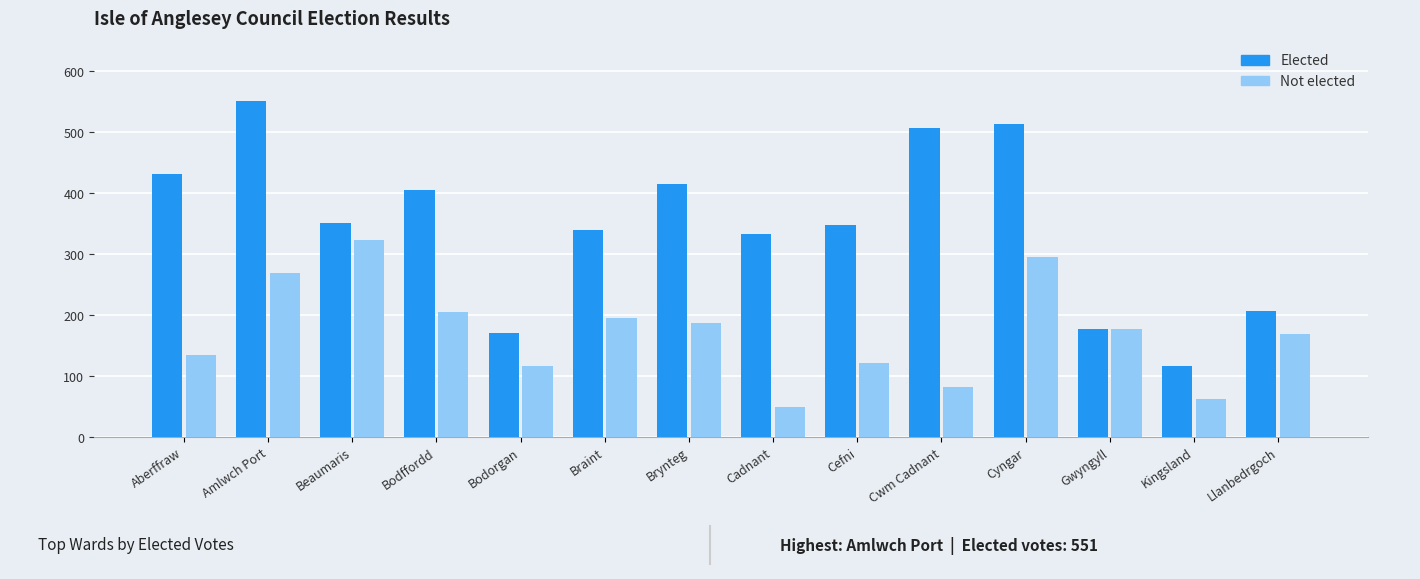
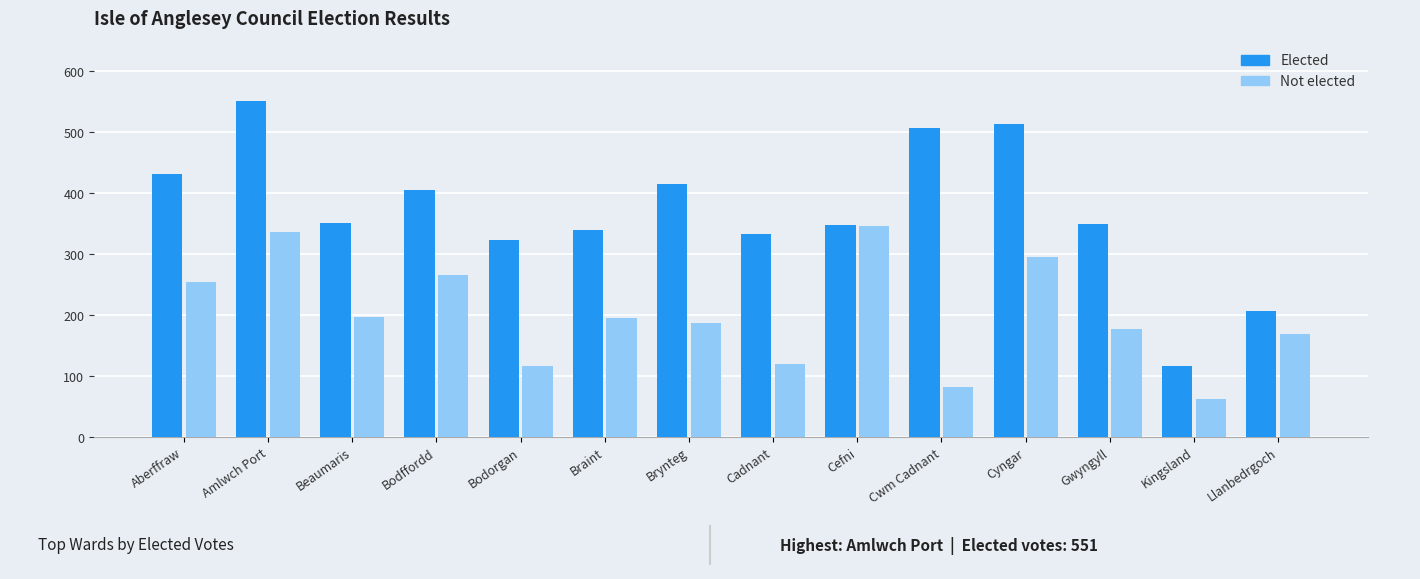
Not elected, Aberffraw: 140 -> 250
Not elected, Amlwch Port: 270 -> 340
Not elected, Beaumaris: 320 -> 200
Not elected, Bodffordd: 210 -> 270
Elected, Bodorgan: 170 -> 320
Not elected, Cadnant: 50 -> 120
Not elected, Cefni: 120 -> 350
Elected, Gwyngyll: 180 -> 350
